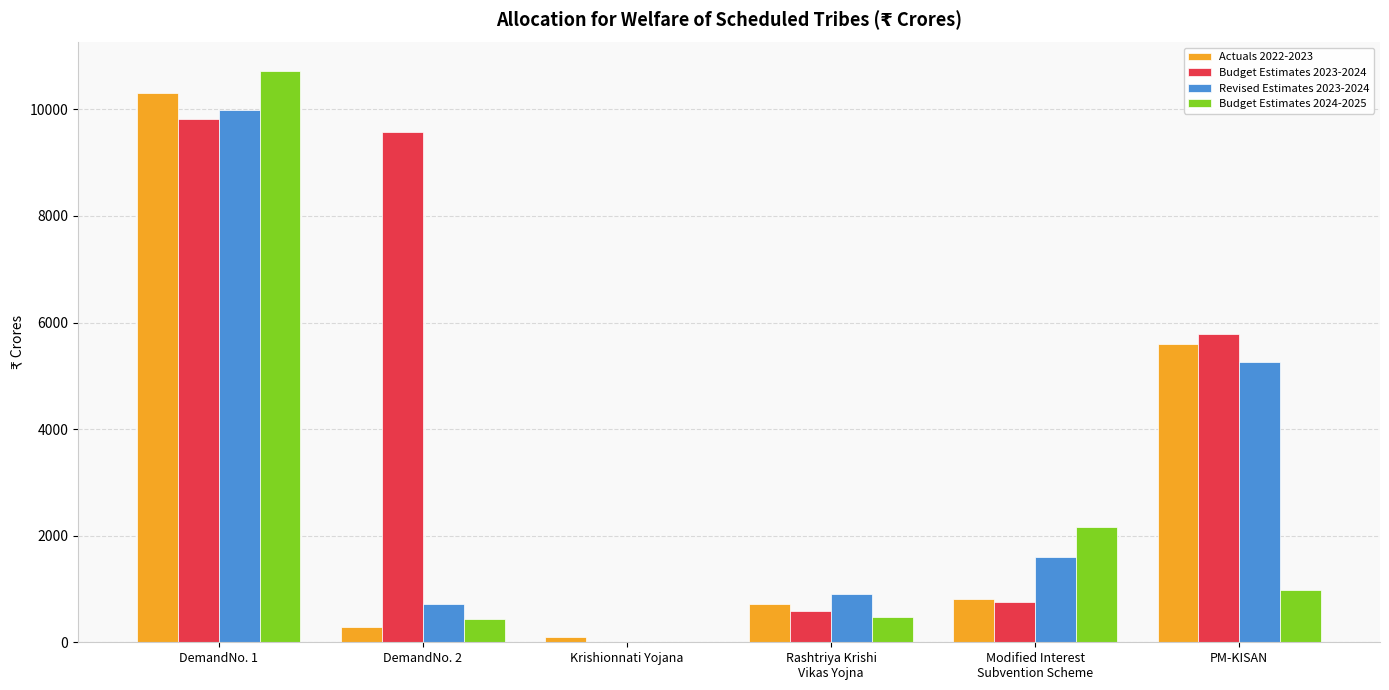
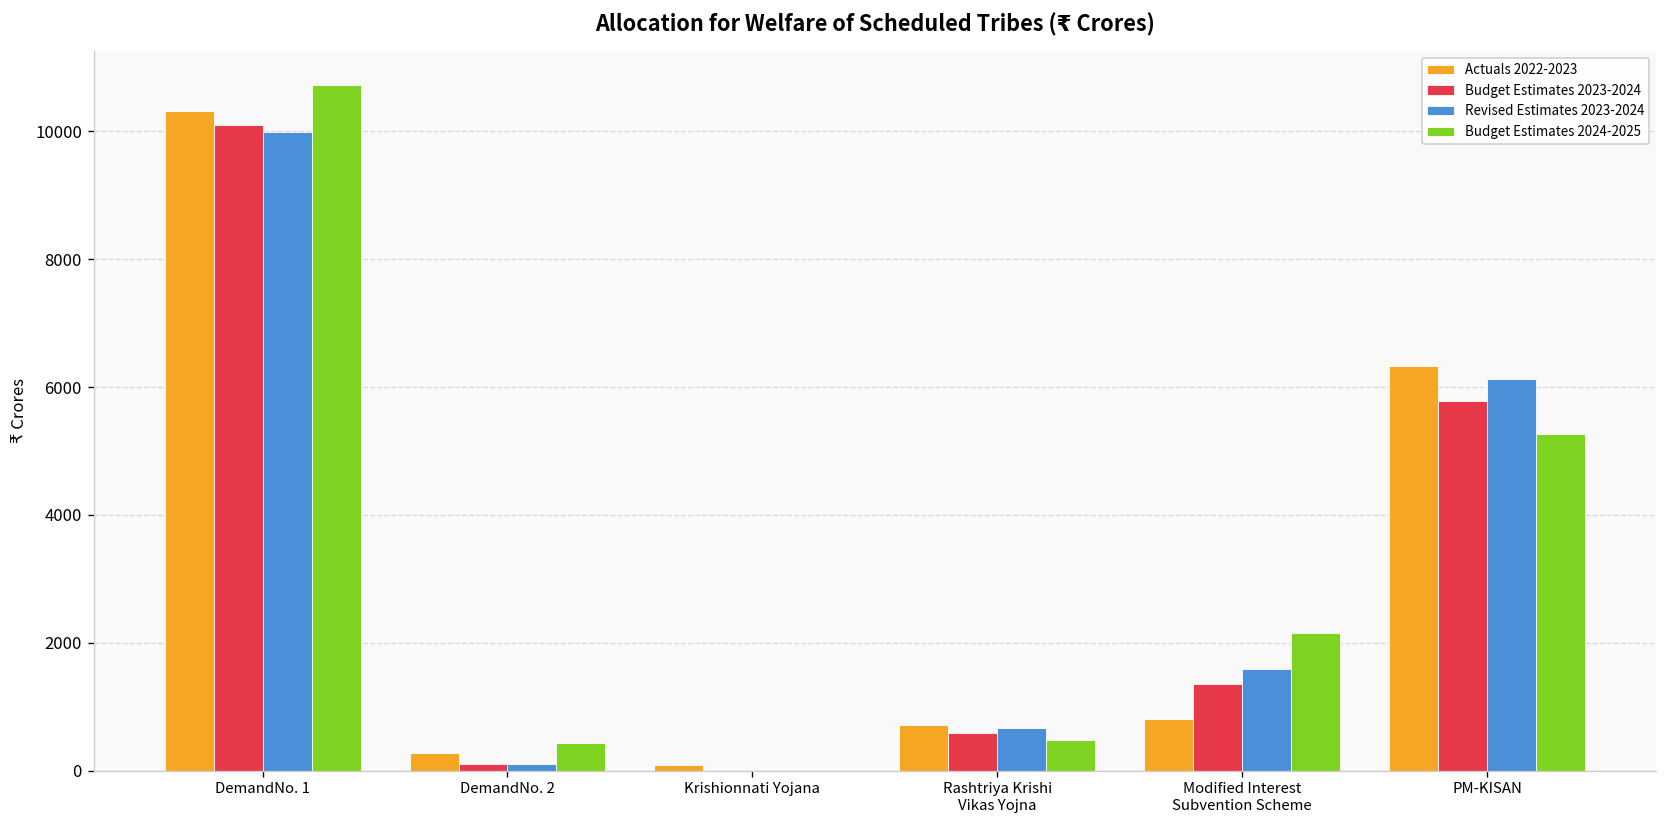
Budget Estimates 2023-2024, DemandNo. 1: 9800 -> 10100
Budget Estimates 2023-2024, DemandNo. 2: 9600 -> 100
Revised Estimates 2023-2024, DemandNo. 2: 700 -> 100
Revised Estimates 2023-2024, Rashtriya Krishi Vikas Yojna: 900 -> 700
Budget Estimates 2023-2024, Modified Interest Subvention Scheme: 800 -> 1400
Actuals 2022-2023, PM-KISAN: 5600 -> 6300
Revised Estimates 2023-2024, PM-KISAN: 5300 -> 6100
Budget Estimates 2024-2025, PM-KISAN: 1000 -> 5300
